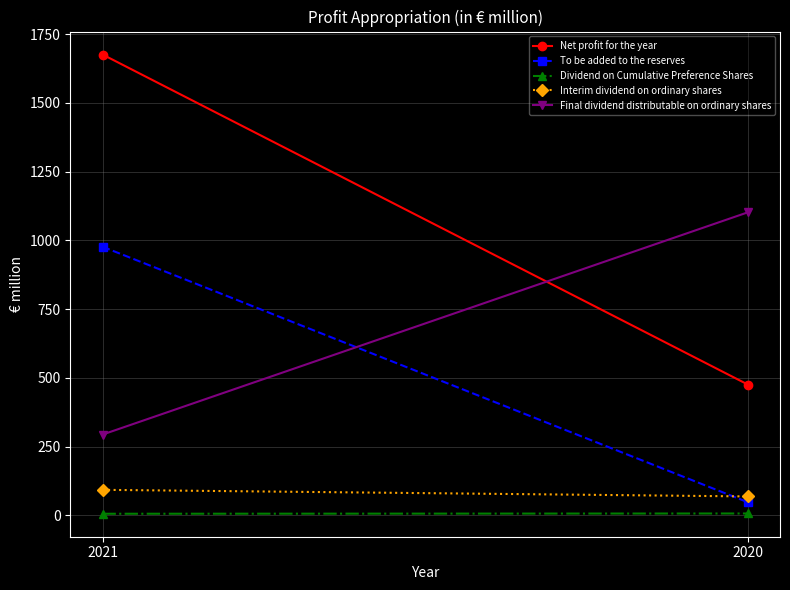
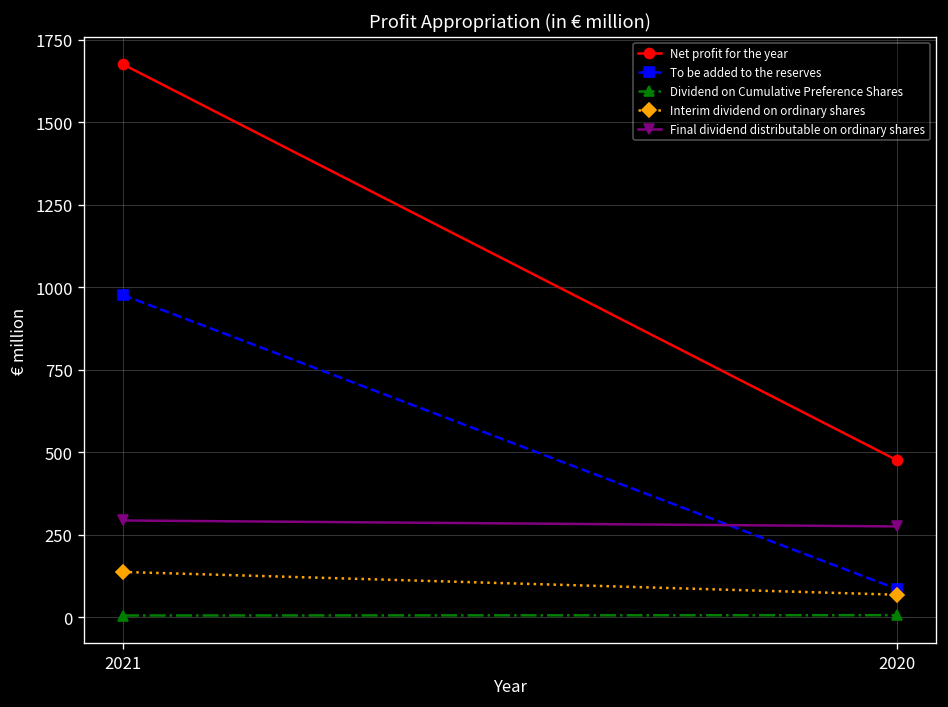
Interim dividend on ordinary shares, 2021: 90 -> 140
To be added to the reserves, 2020: 50 -> 90
Final dividend distributable on ordinary shares, 2020: 1100 -> 280
